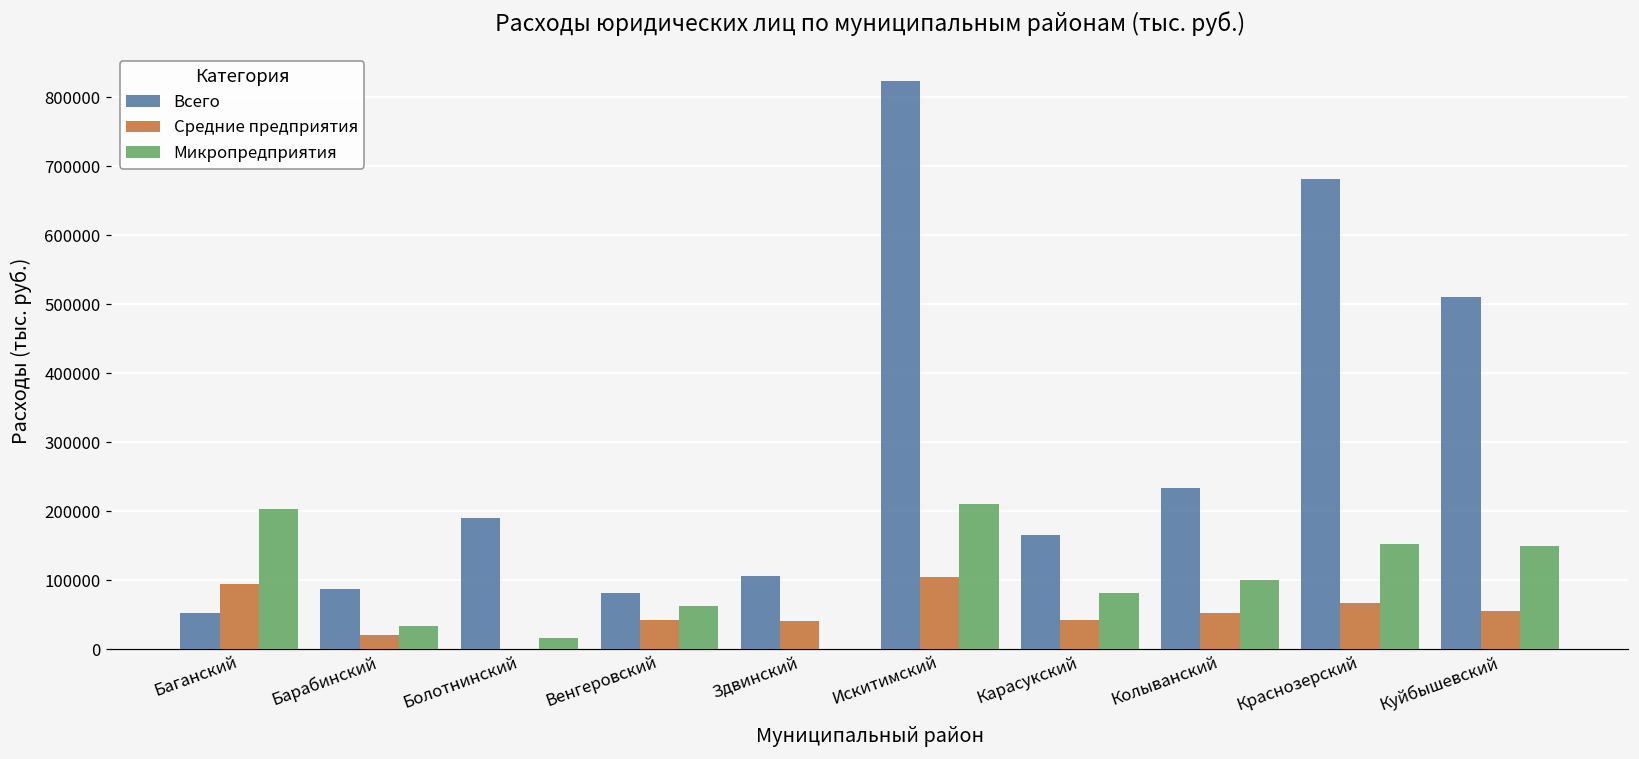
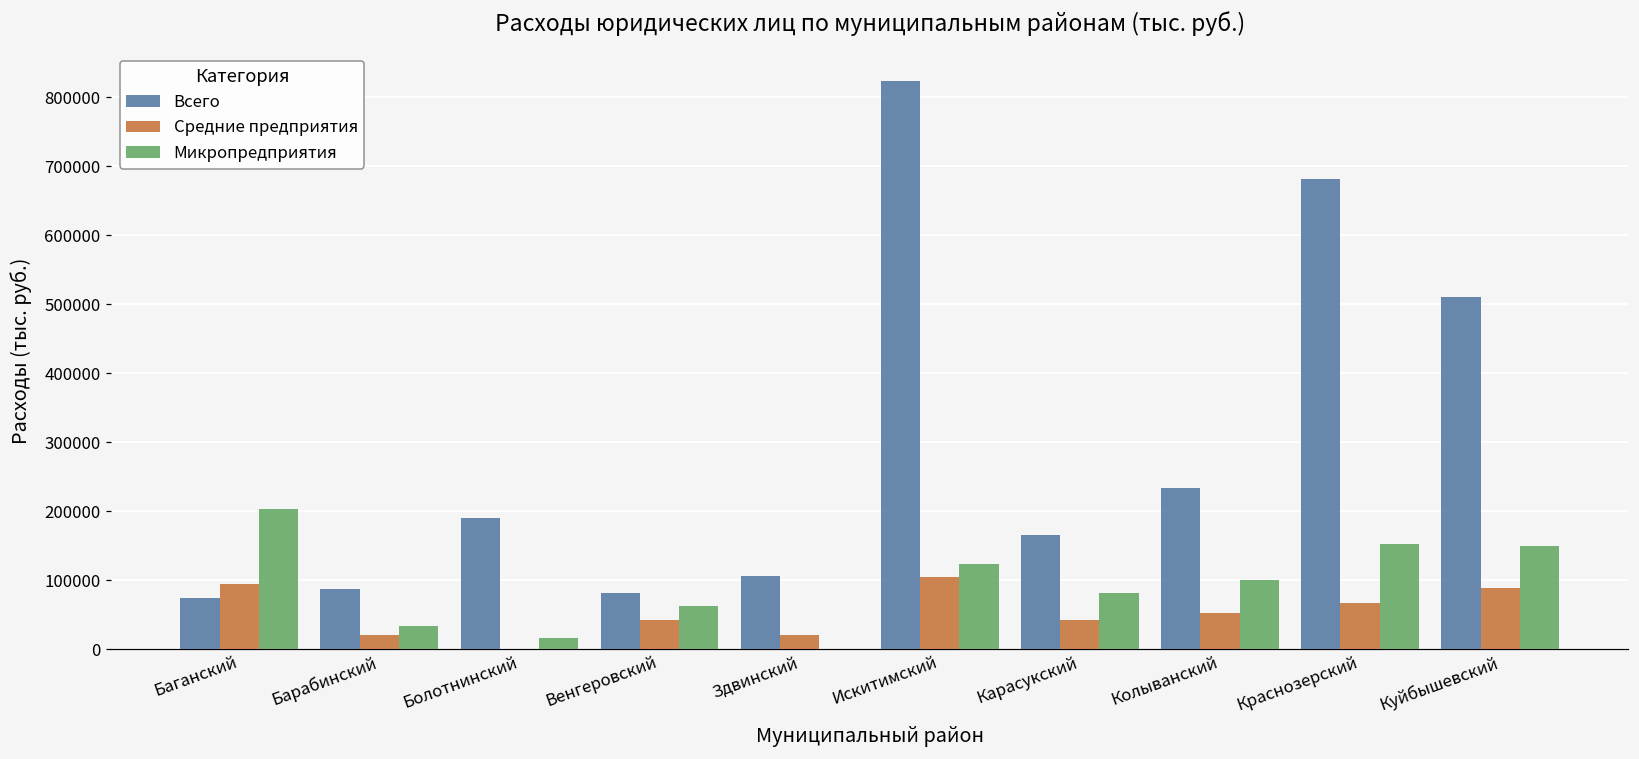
Всего, Баганский: 50000 -> 70000
Средние предприятия, Здвинский: 40000 -> 20000
Микропредприятия, Искитимский: 210000 -> 120000
Средние предприятия, Куйбышевский: 50000 -> 90000
